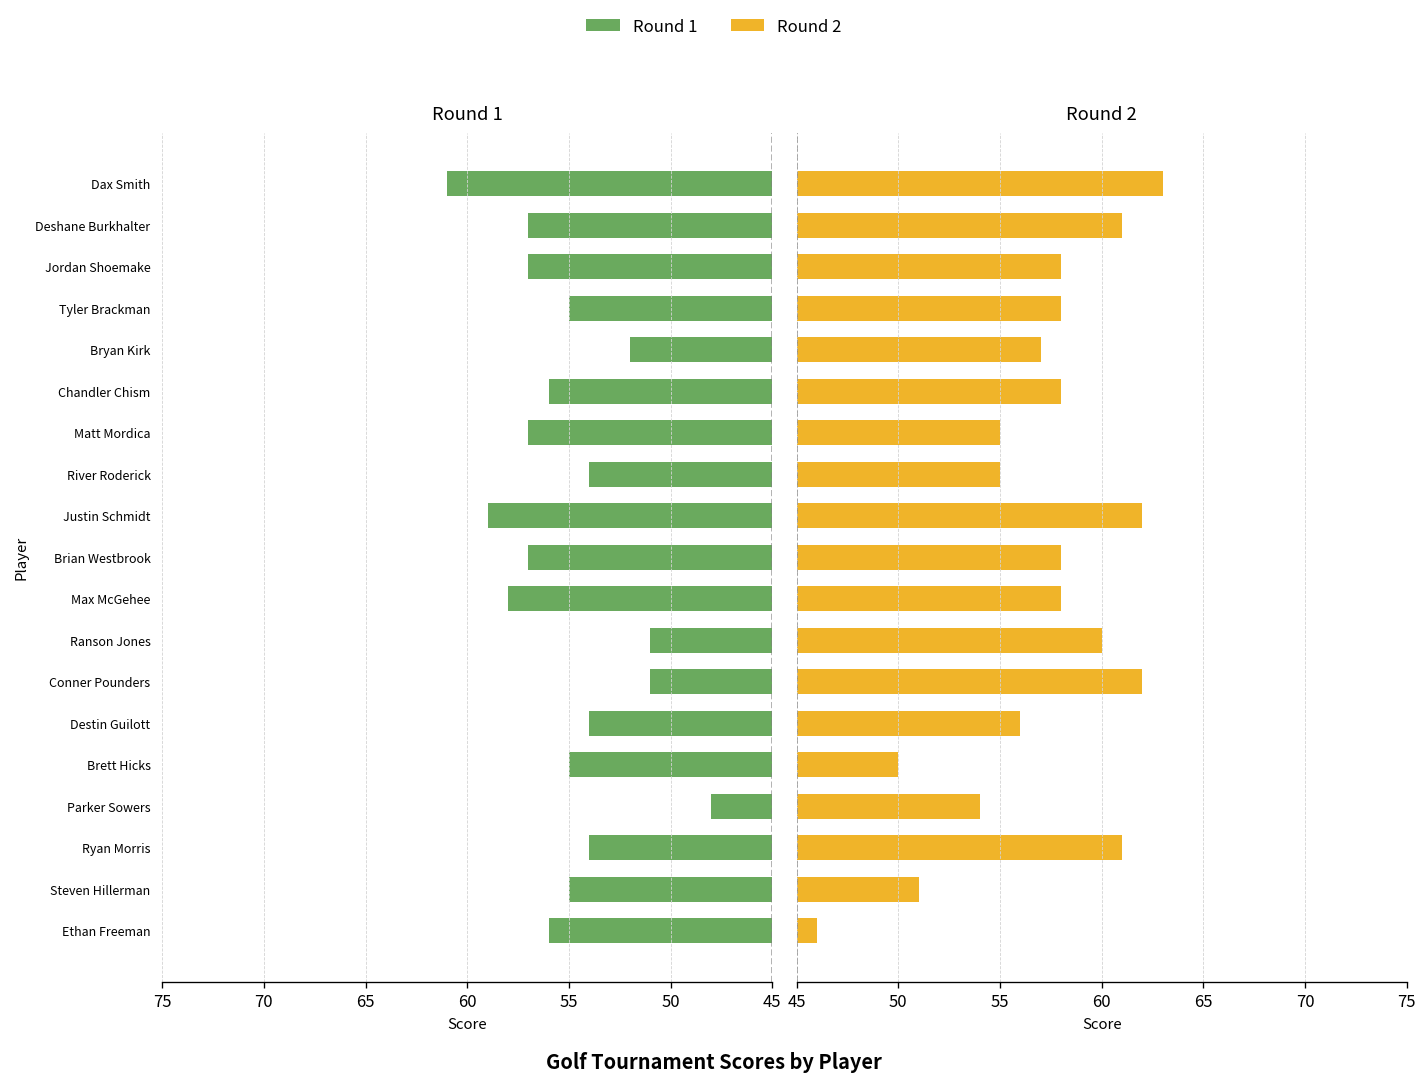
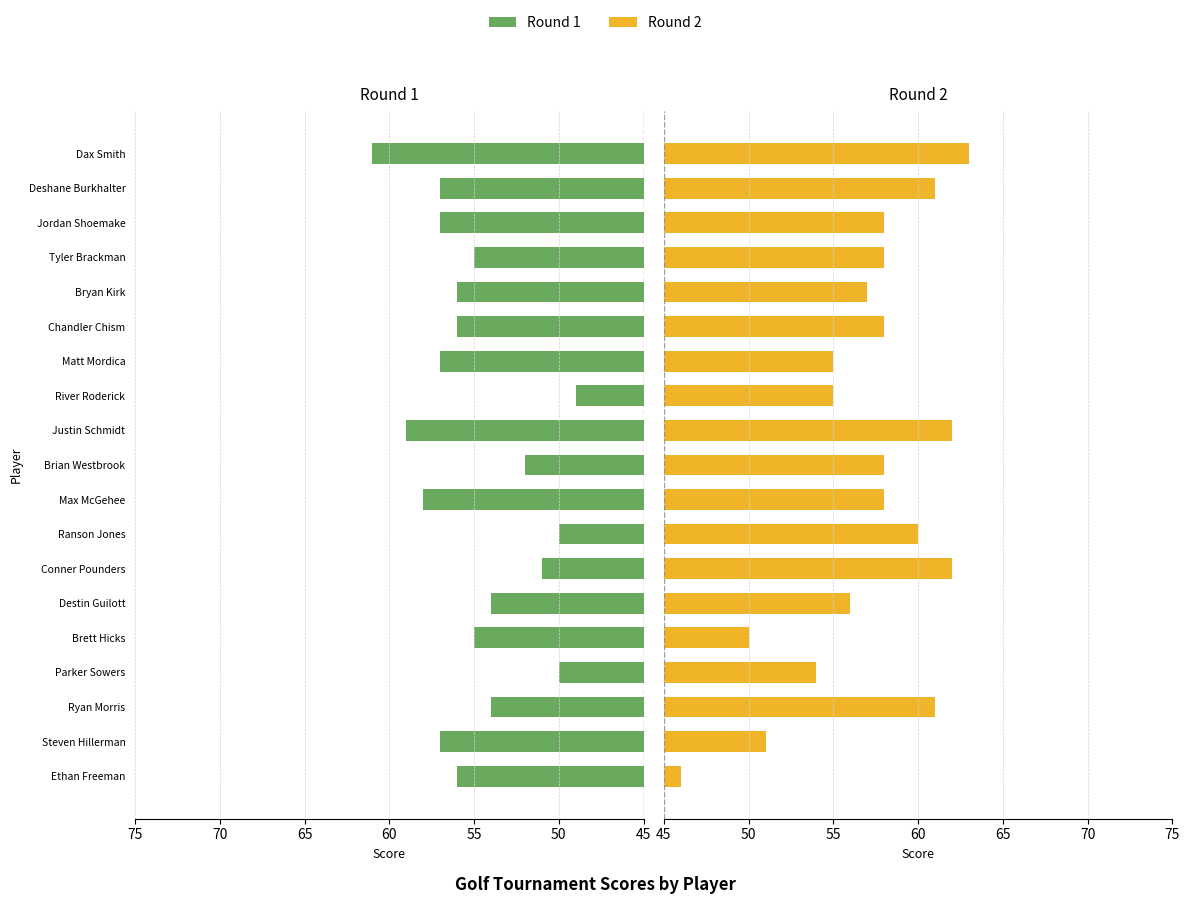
Round 1, Bryan Kirk: 52 -> 56
Round 1, River Roderick: 54 -> 49
Round 1, Brian Westbrook: 57 -> 52
Round 1, Ranson Jones: 51 -> 50
Round 1, Parker Sowers: 48 -> 50
Round 1, Steven Hillerman: 55 -> 57
